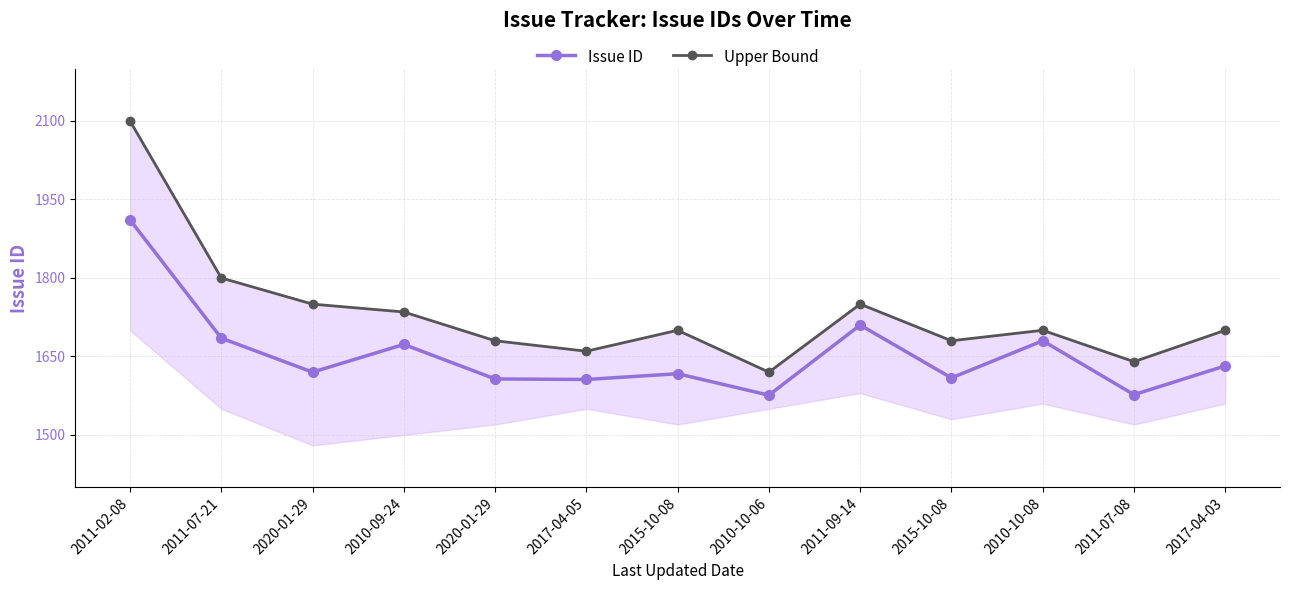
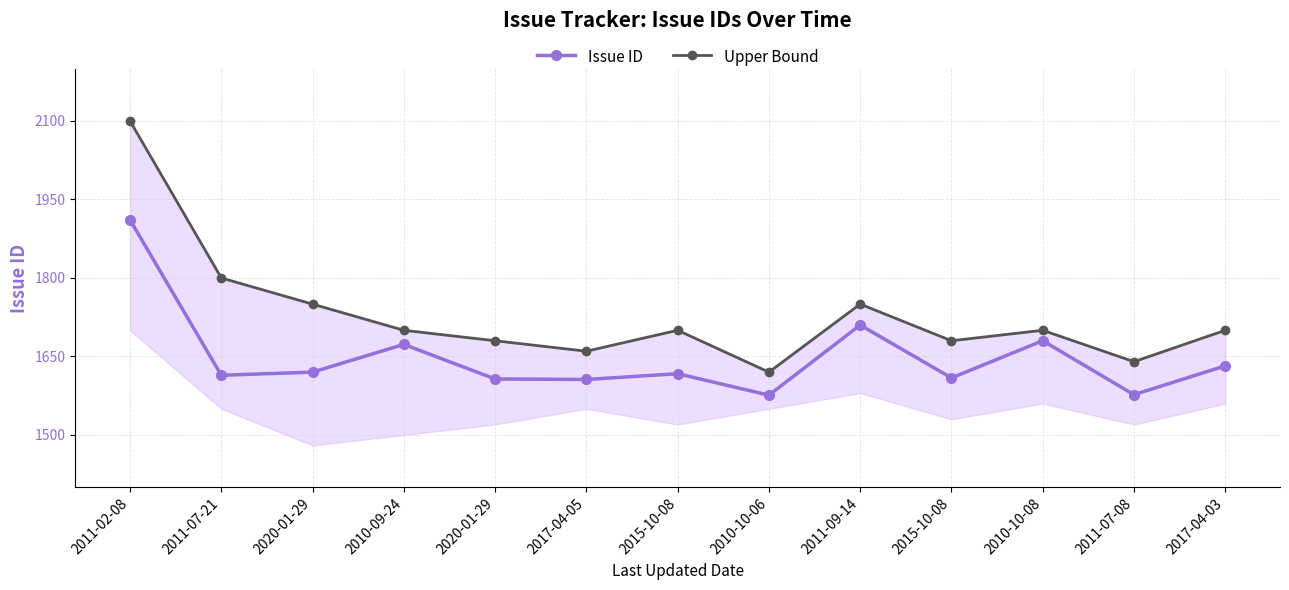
Issue ID, 2011-07-21: 1690 -> 1610
Upper Bound, 2010-09-24: 1740 -> 1700
